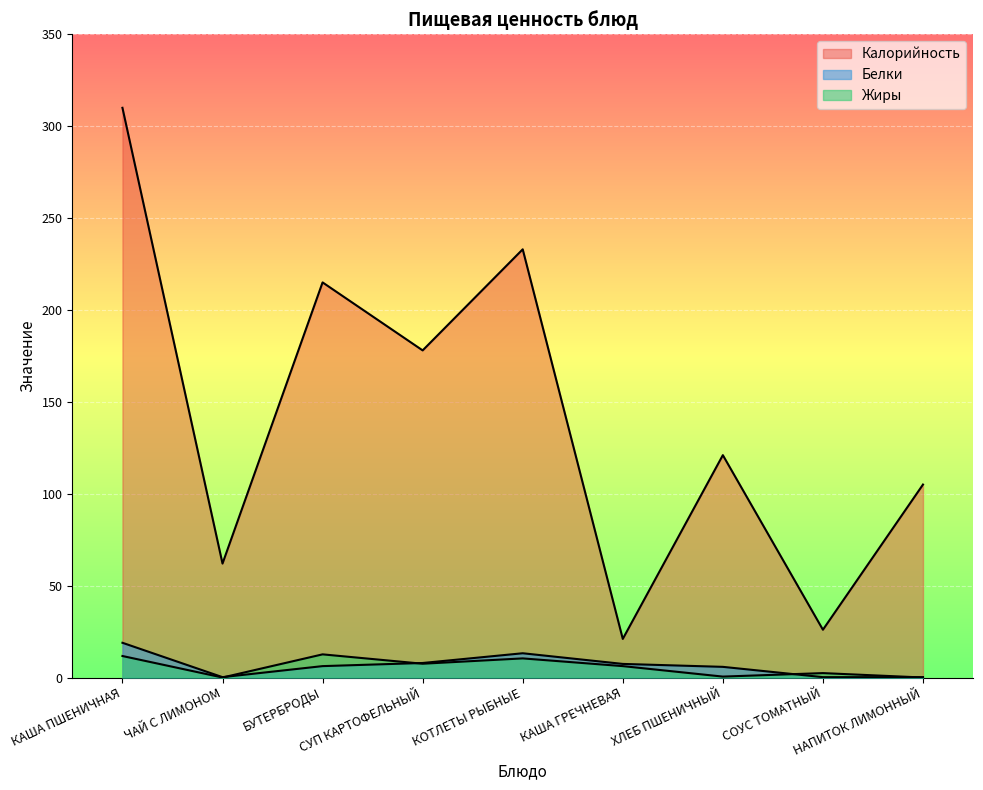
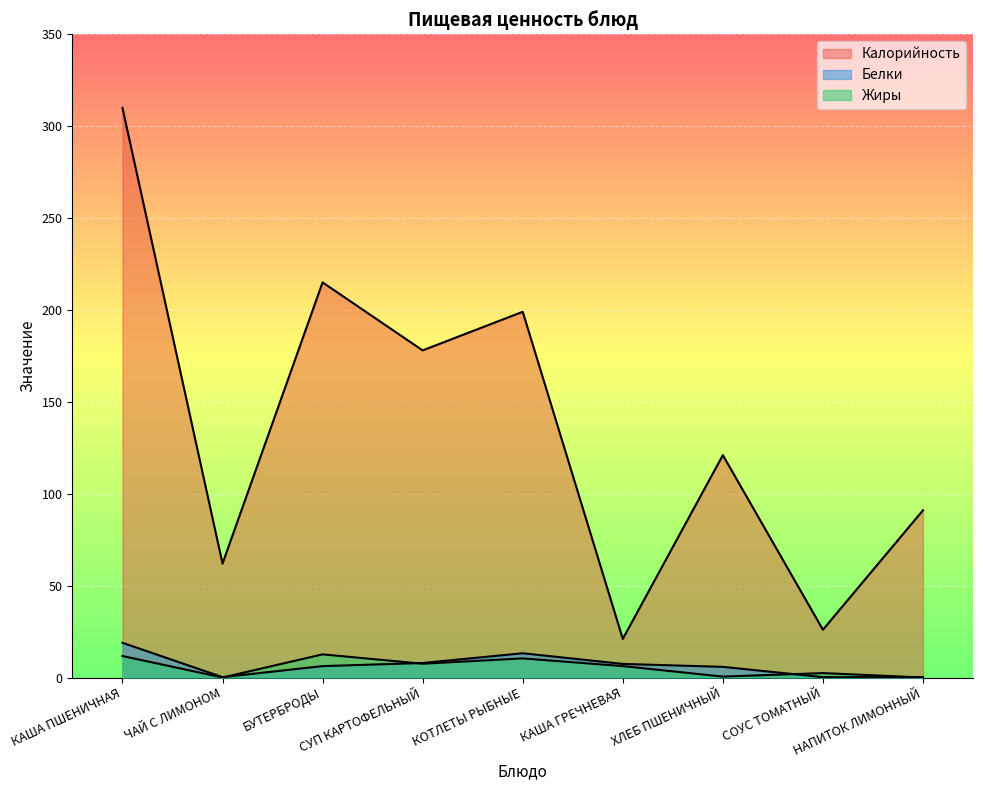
Калорийность, КОТЛЕТЫ РЫБНЫЕ: 233 -> 199
Калорийность, НАПИТОК ЛИМОННЫЙ: 105 -> 91
